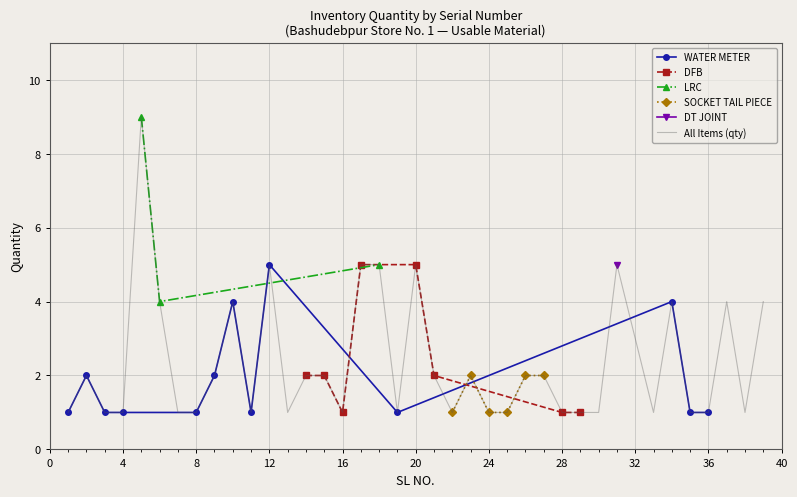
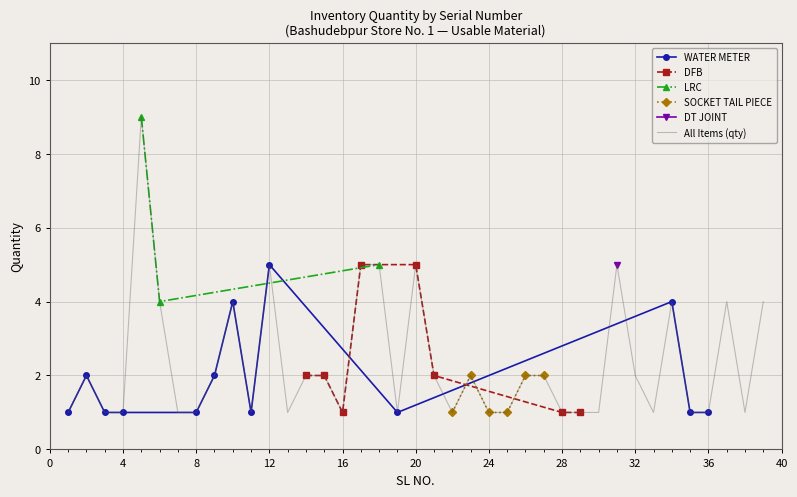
All Items (qty), 32: 3 -> 2
